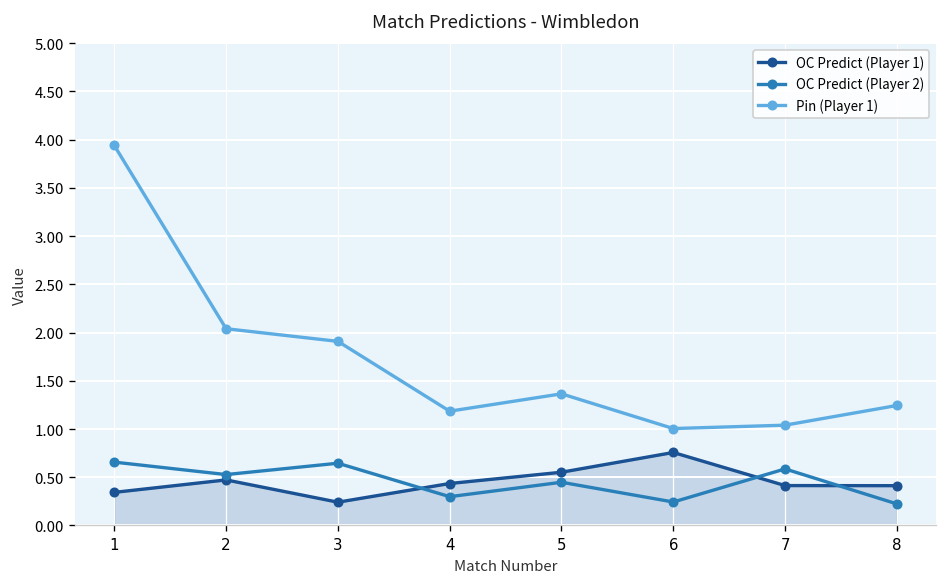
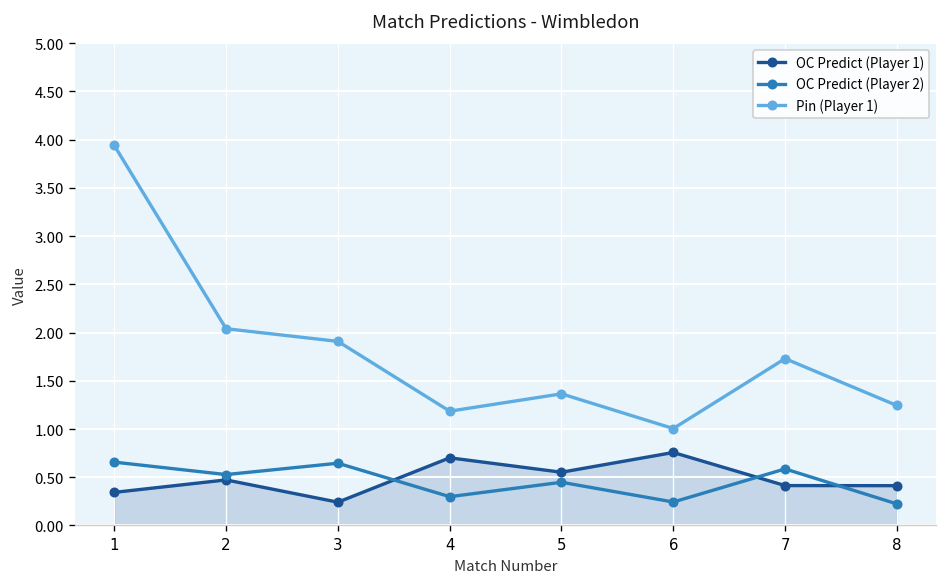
OC Predict (Player 1), 4: 0.4 -> 0.7
Pin (Player 1), 7: 1.0 -> 1.7
